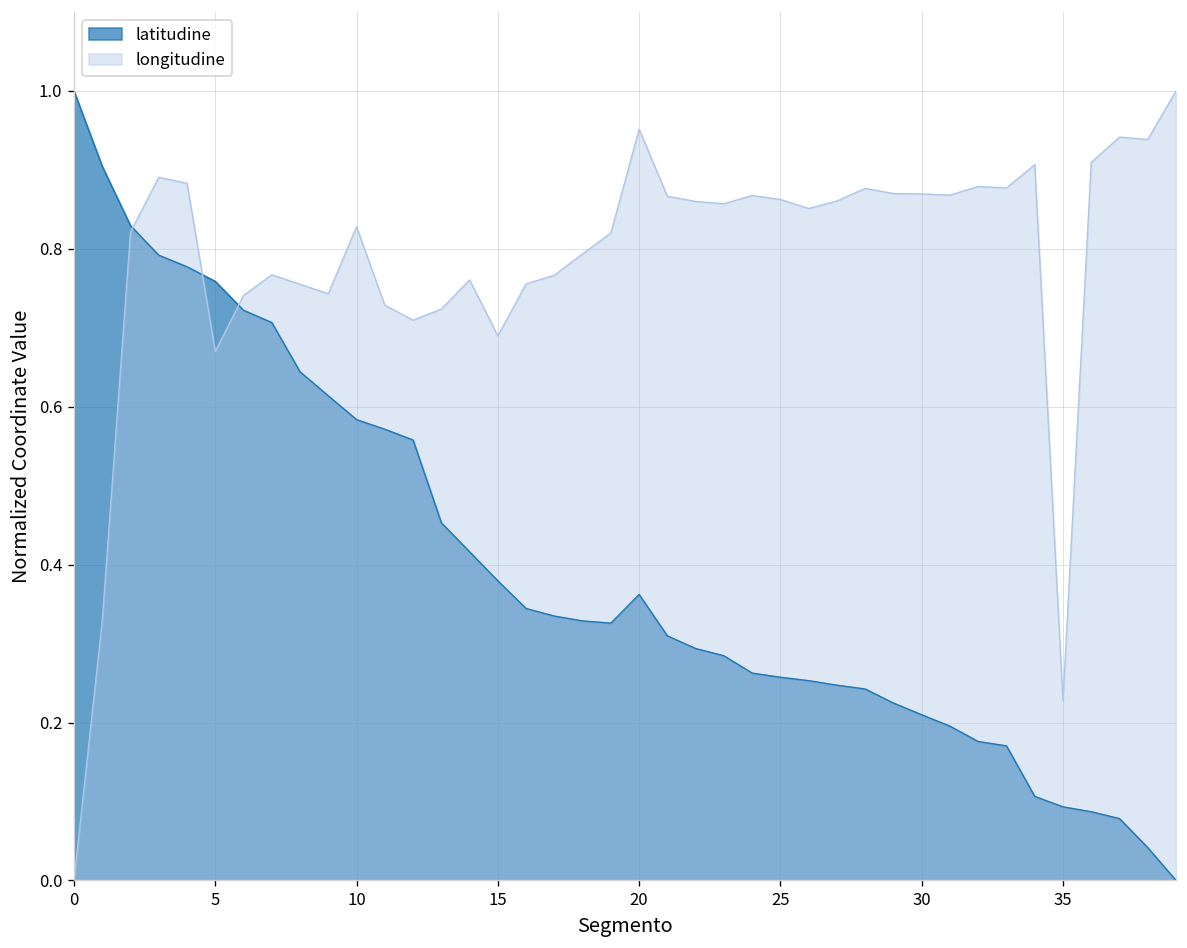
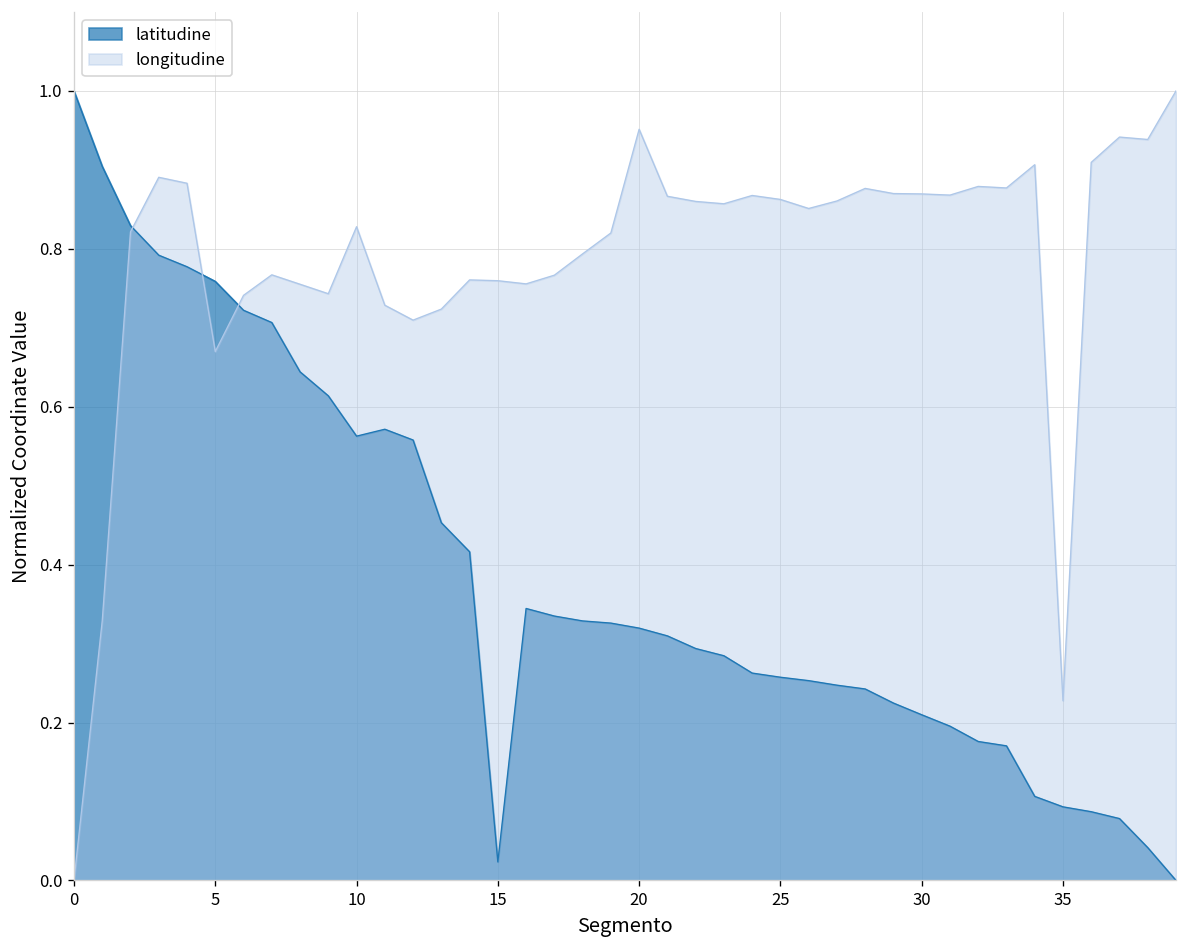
latitudine, 10: 0.58 -> 0.56
latitudine, 15: 0.38 -> 0.02
longitudine, 15: 0.69 -> 0.76
latitudine, 20: 0.36 -> 0.32
